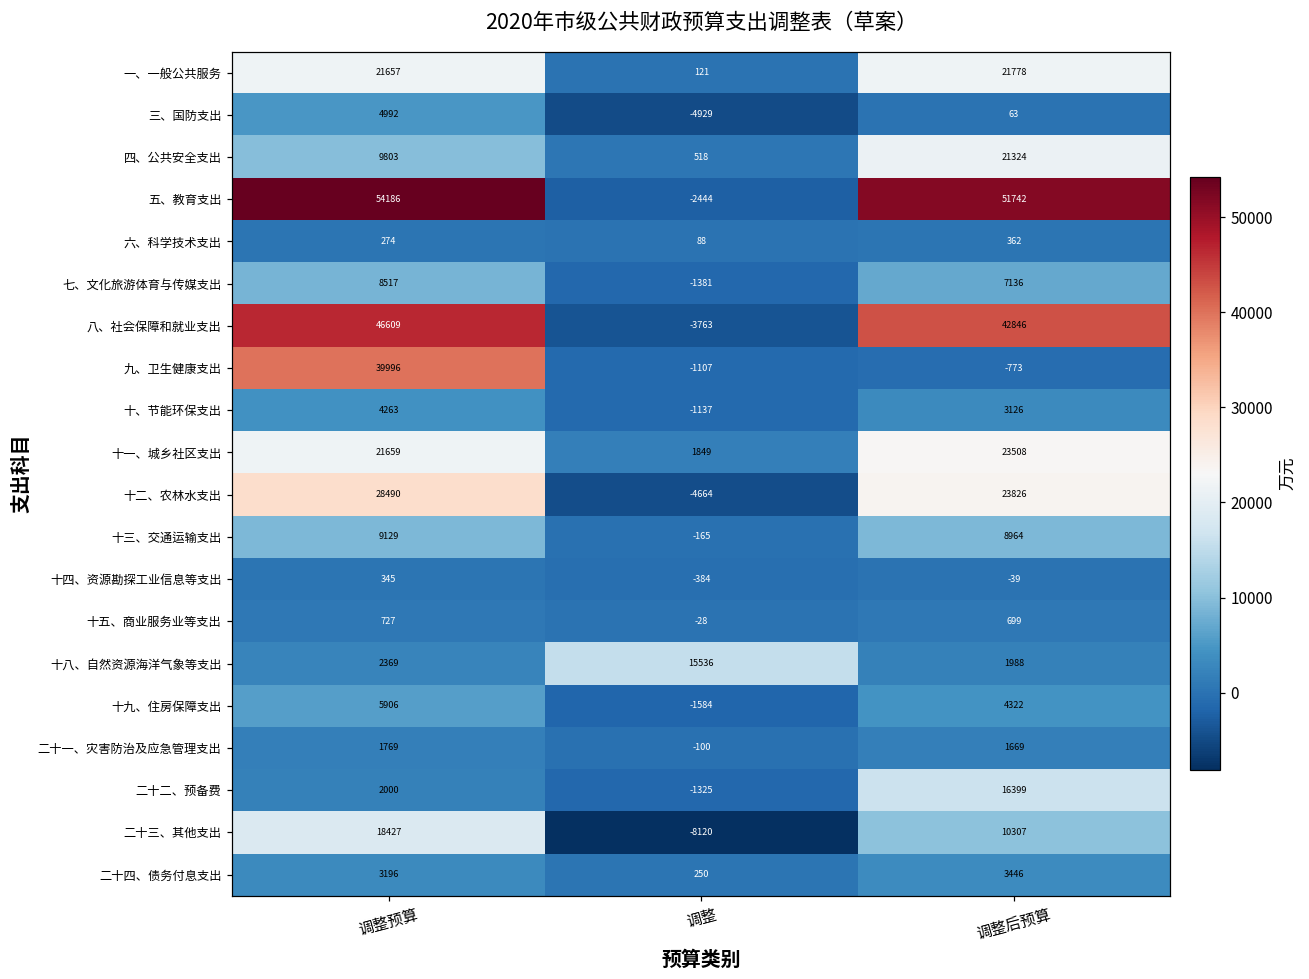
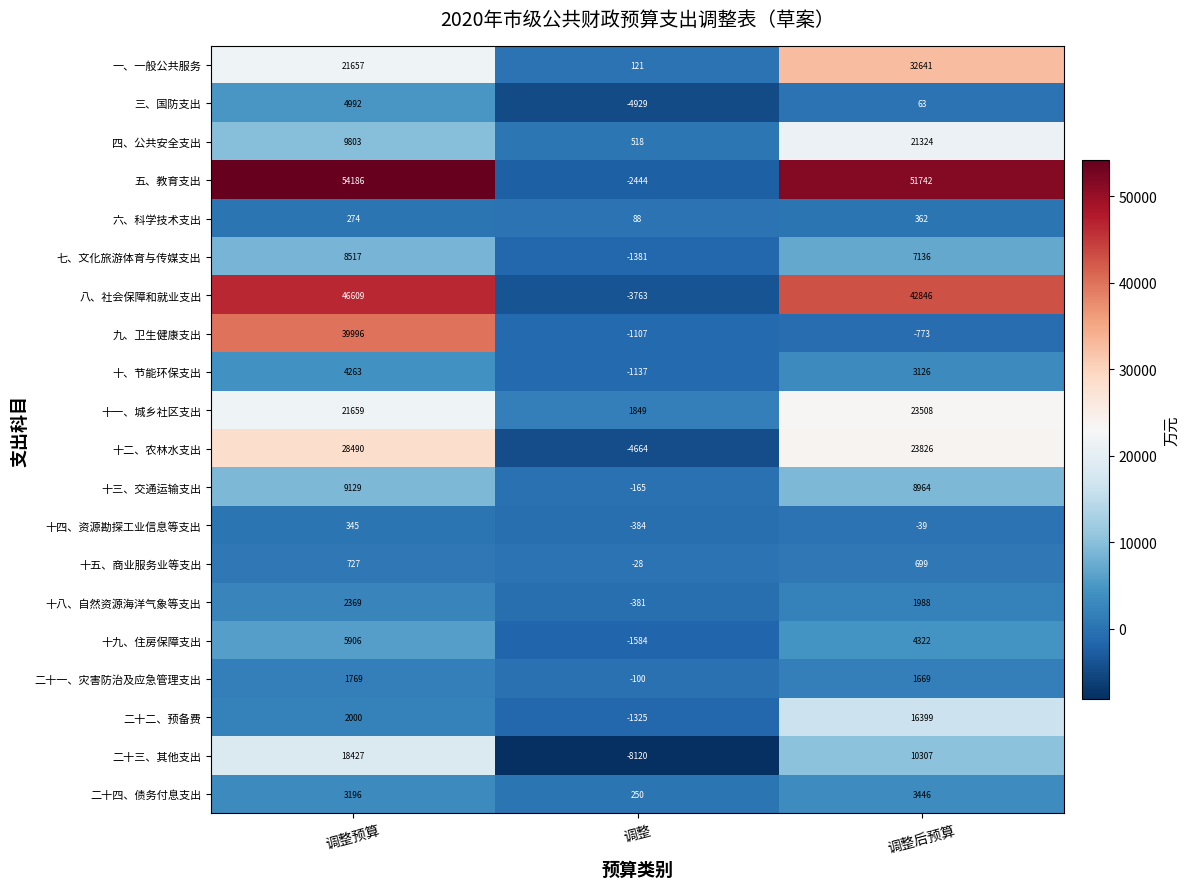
一、一般公共服务, 调整后预算: 21778 -> 32641
十八、自然资源海洋气象等支出, 调整: 15536 -> -381
